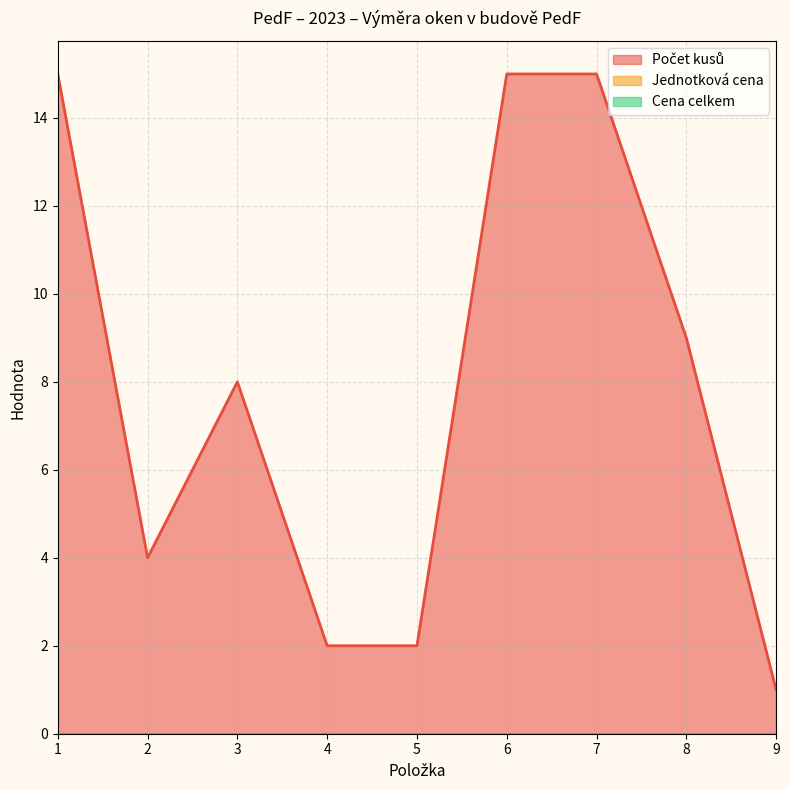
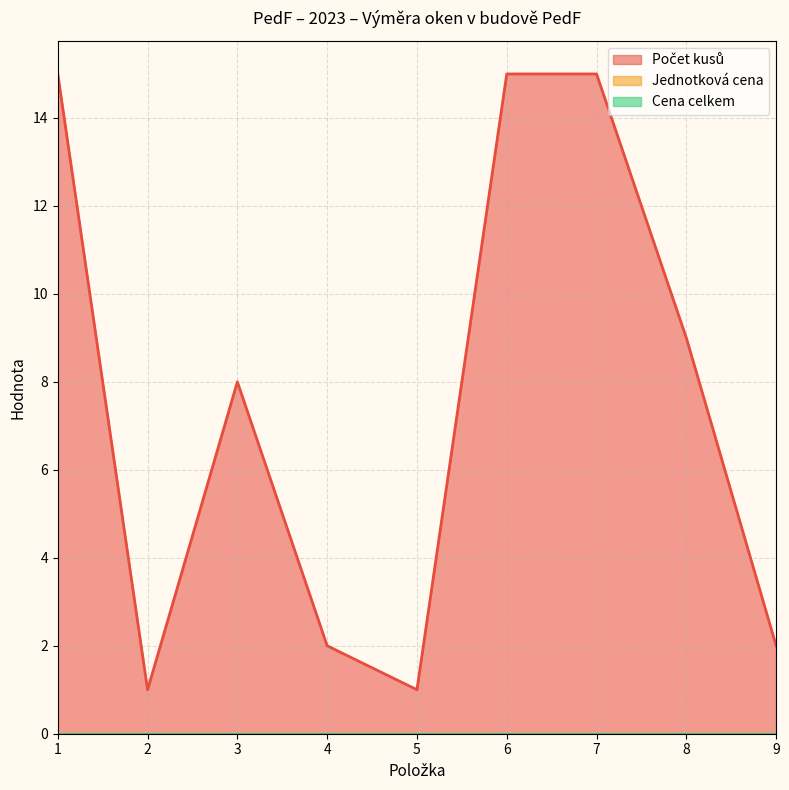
Počet kusů, 2: 4 -> 1
Počet kusů, 5: 2 -> 1
Počet kusů, 9: 1 -> 2
